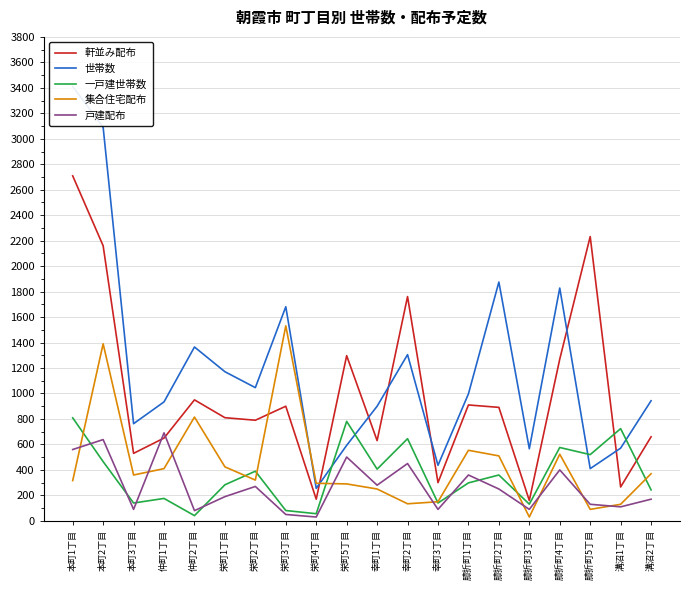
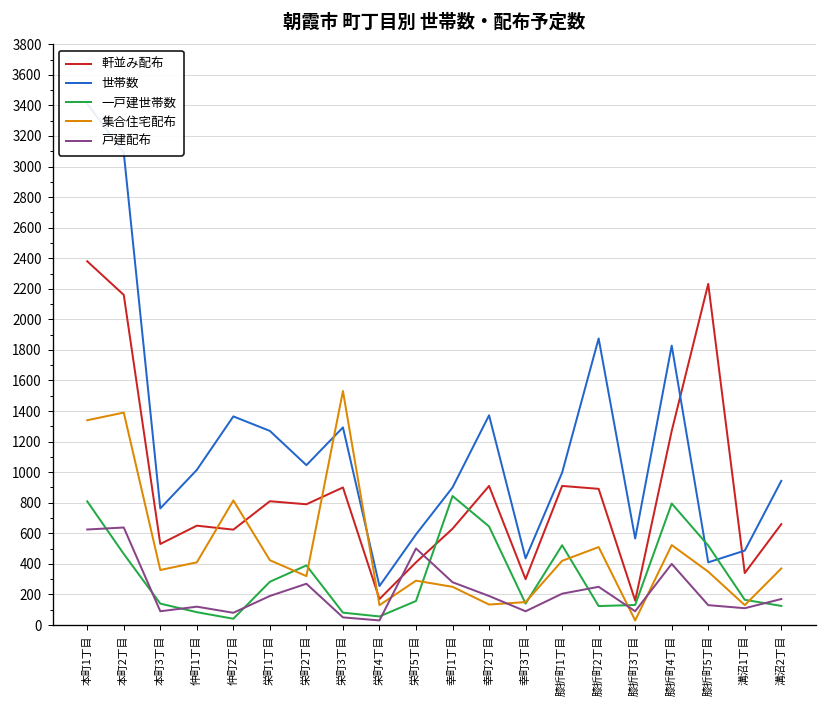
軒並み配布, 本町1丁目: 2710 -> 2380
集合住宅配布, 本町1丁目: 320 -> 1340
戸建配布, 本町1丁目: 560 -> 630
世帯数, 仲町1丁目: 930 -> 1020
一戸建世帯数, 仲町1丁目: 180 -> 80
戸建配布, 仲町1丁目: 690 -> 120
軒並み配布, 仲町2丁目: 950 -> 620
世帯数, 栄町1丁目: 1170 -> 1270
世帯数, 栄町3丁目: 1680 -> 1290
集合住宅配布, 栄町4丁目: 300 -> 130
軒並み配布, 栄町5丁目: 1300 -> 410
一戸建世帯数, 栄町5丁目: 780 -> 160
一戸建世帯数, 幸町1丁目: 410 -> 840
軒並み配布, 幸町2丁目: 1760 -> 910
世帯数, 幸町2丁目: 1310 -> 1370
戸建配布, 幸町2丁目: 450 -> 190
一戸建世帯数, 膝折町1丁目: 300 -> 520
集合住宅配布, 膝折町1丁目: 550 -> 420
戸建配布, 膝折町1丁目: 360 -> 210
一戸建世帯数, 膝折町2丁目: 360 -> 120
一戸建世帯数, 膝折町4丁目: 580 -> 800
集合住宅配布, 膝折町5丁目: 90 -> 350
軒並み配布, 溝沼1丁目: 270 -> 340
世帯数, 溝沼1丁目: 570 -> 490
一戸建世帯数, 溝沼1丁目: 720 -> 170
一戸建世帯数, 溝沼2丁目: 240 -> 130
